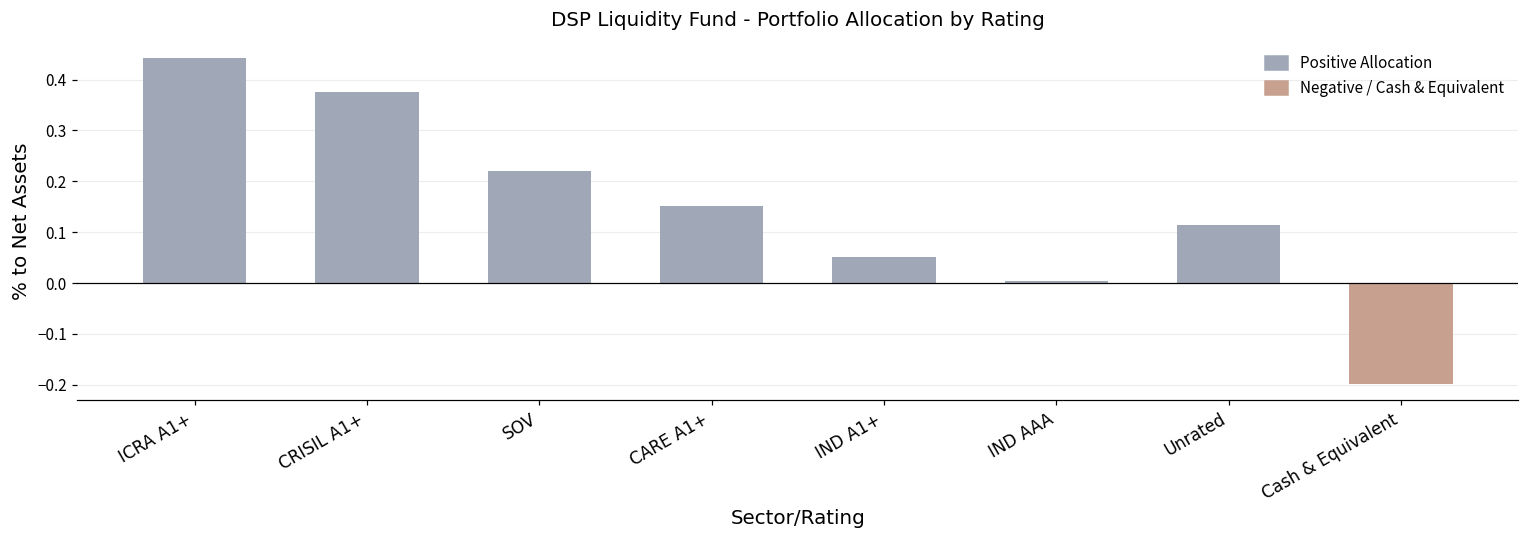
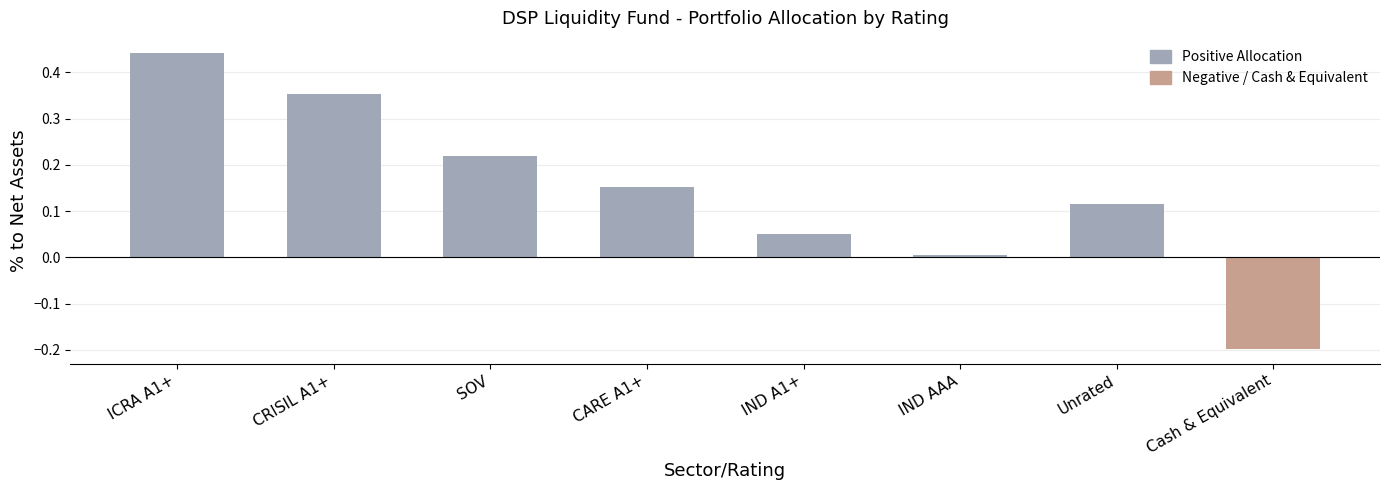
CRISIL A1+: 0.37 -> 0.35
